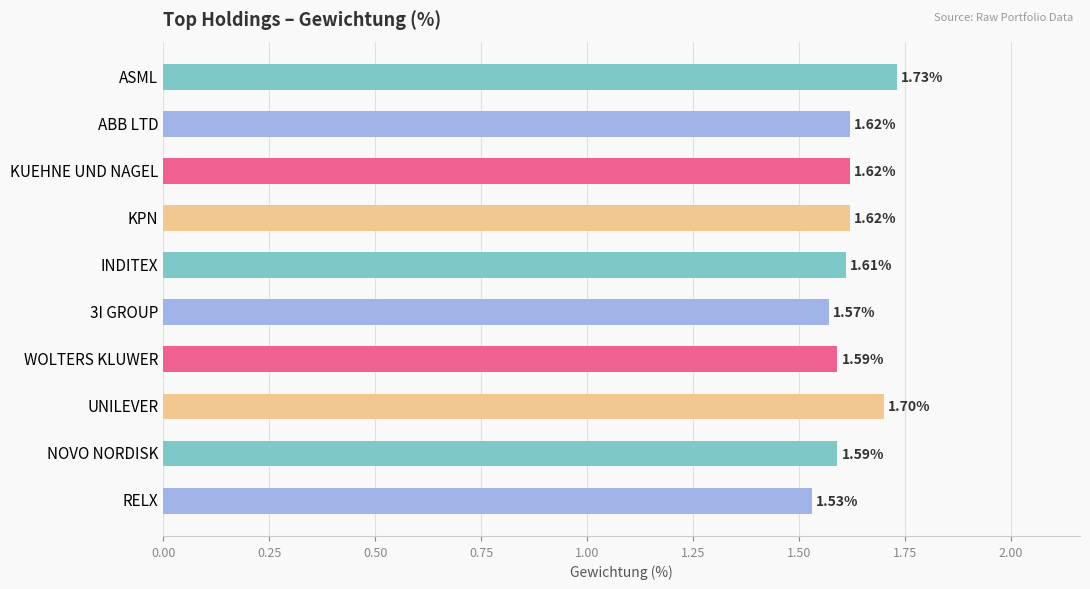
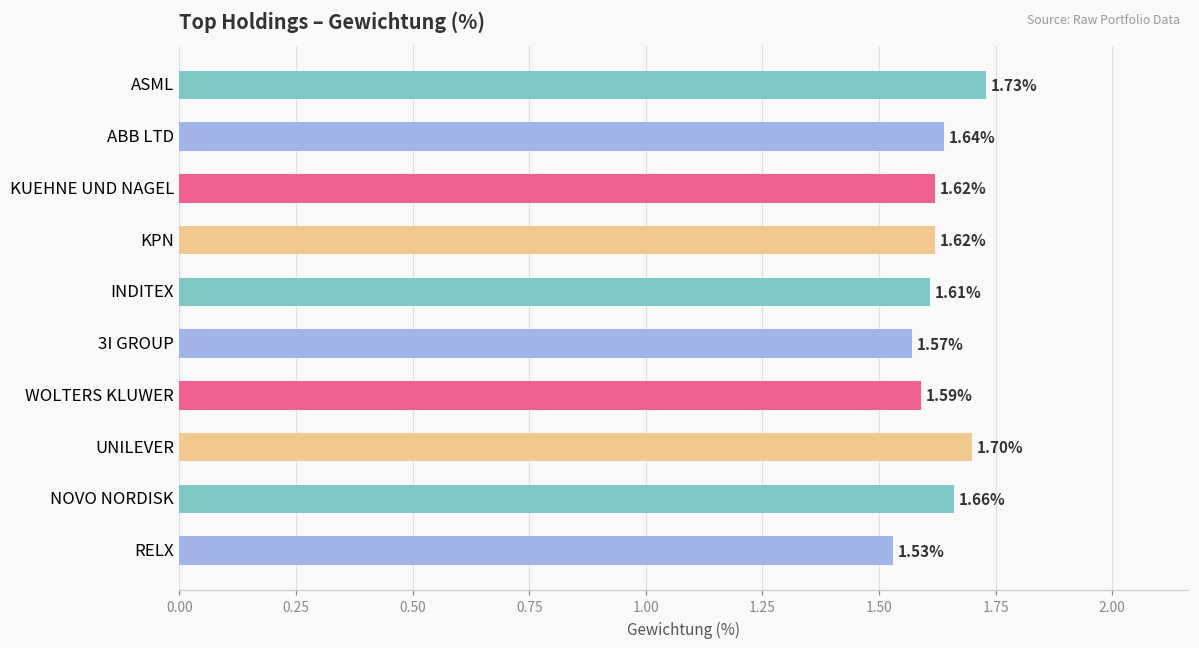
ABB LTD: 1.62% -> 1.64%
NOVO NORDISK: 1.59% -> 1.66%
